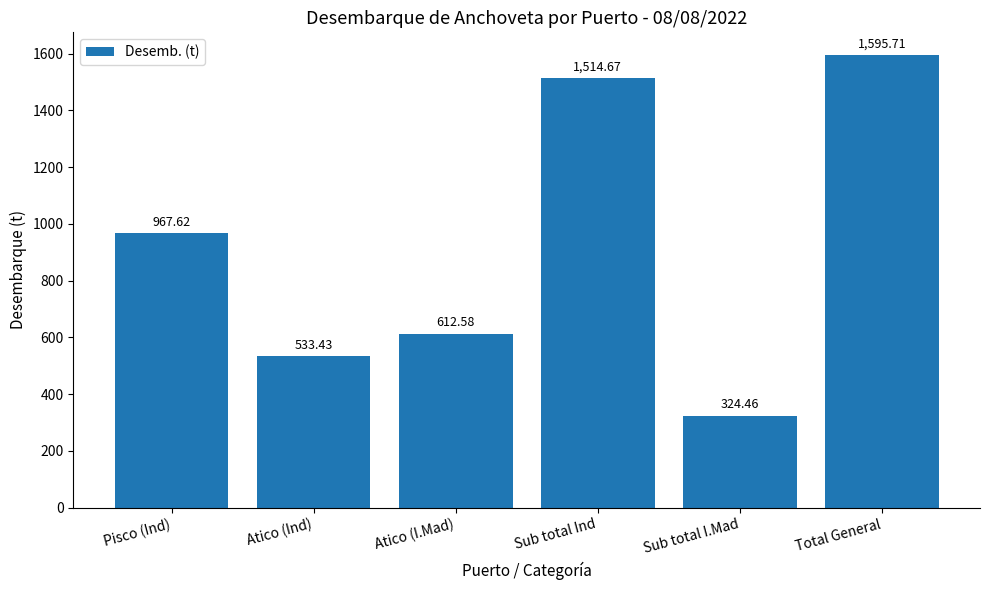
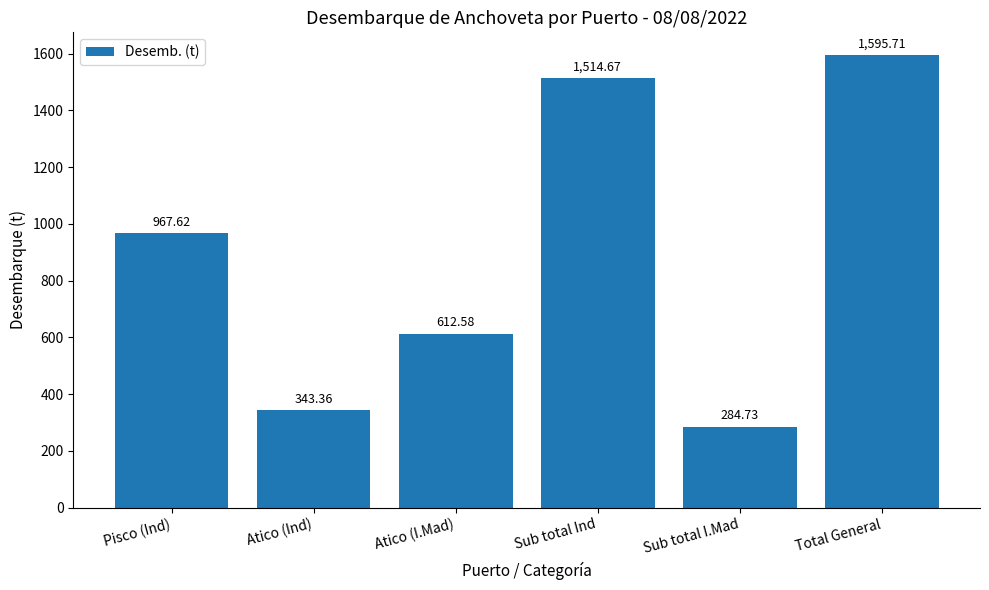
Atico (Ind): 533.43 -> 343.36
Sub total I.Mad: 324.46 -> 284.73
